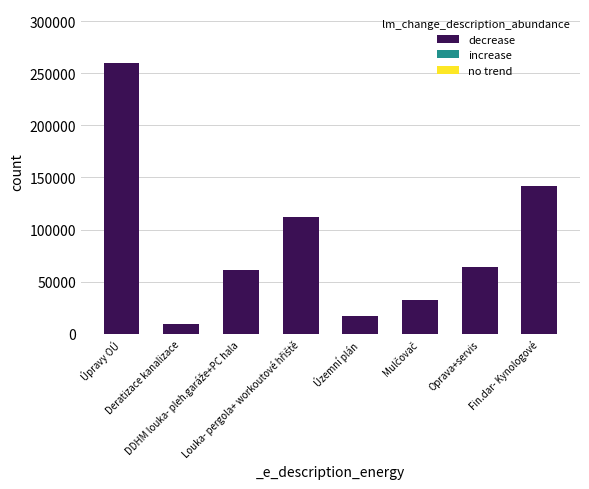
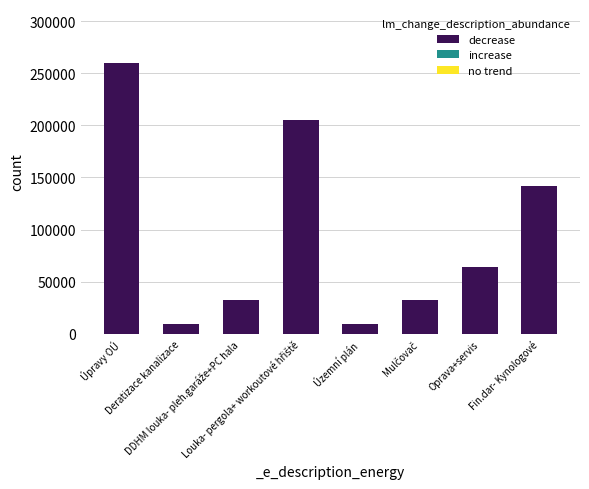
DDHM louka- pleh.garáže+PC hala: 61000 -> 32000
Louka- pergola+ workoutové hřiště: 112000 -> 205000
Územní plán: 17000 -> 10000
